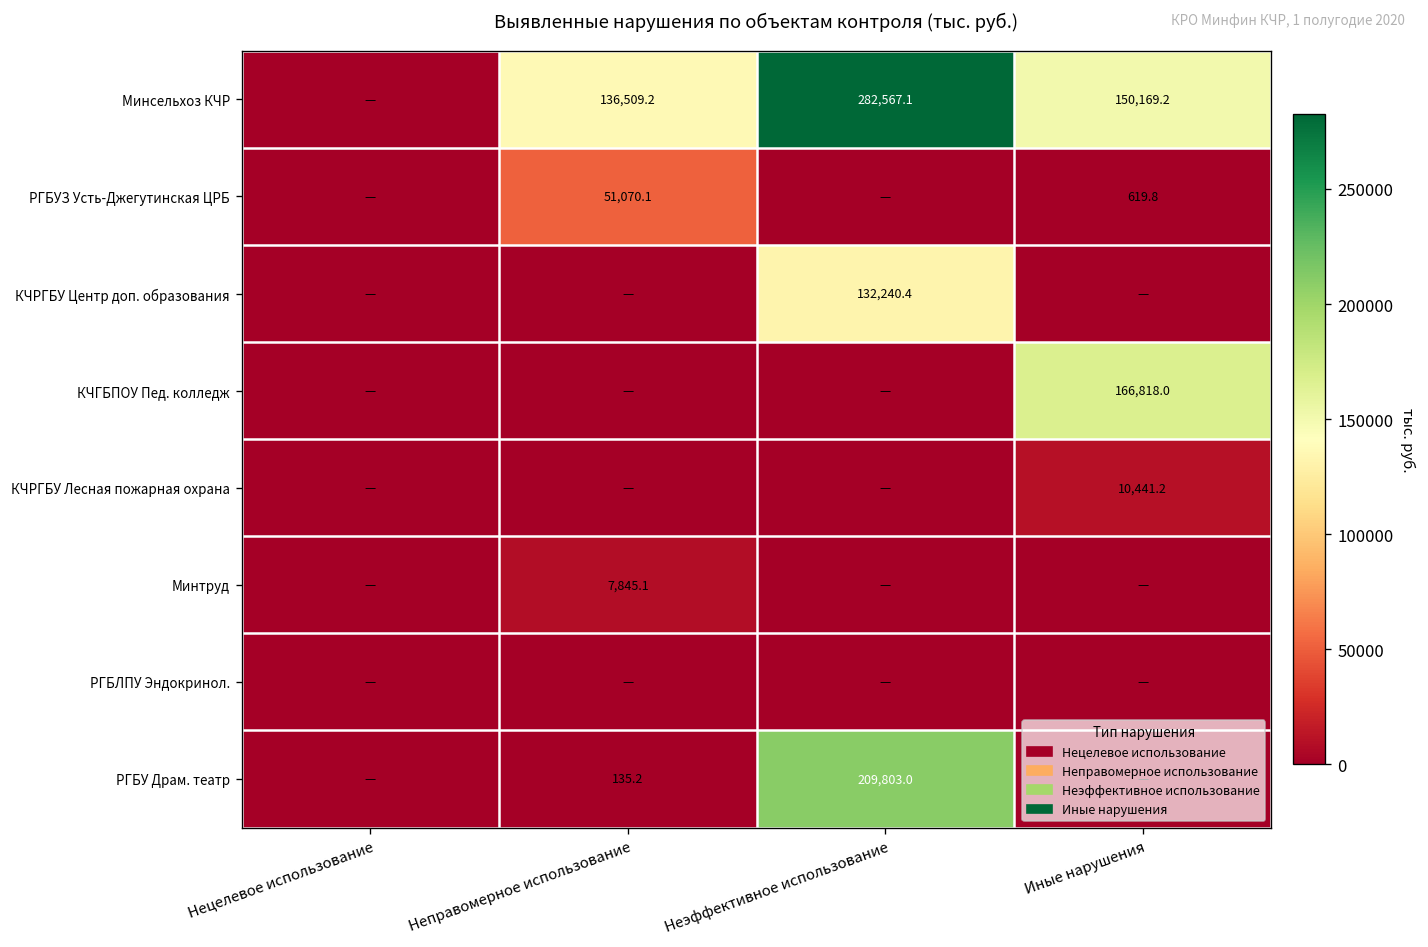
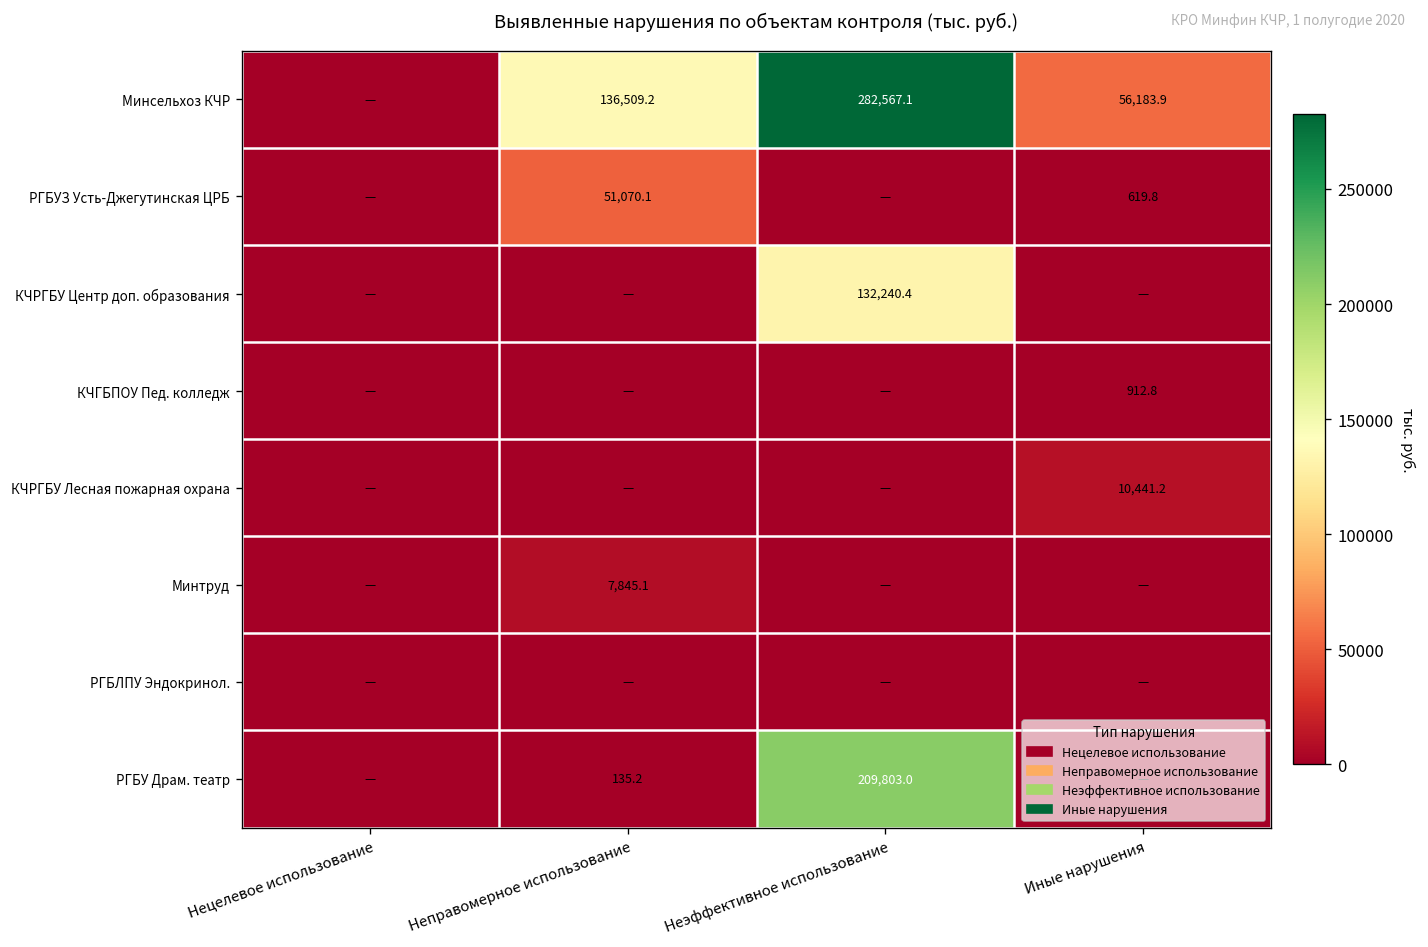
Минсельхоз КЧР, Иные нарушения: 150,169.2 -> 56,183.9
КЧГБПОУ Пед. колледж, Иные нарушения: 166,818.0 -> 912.8
